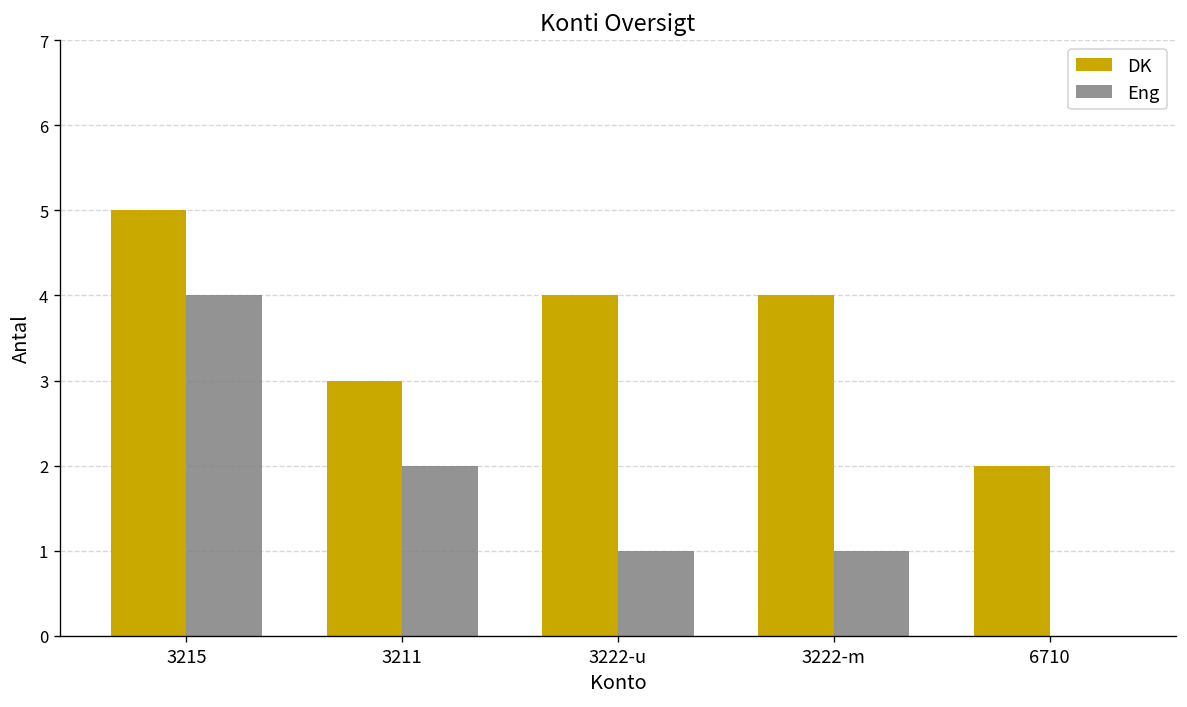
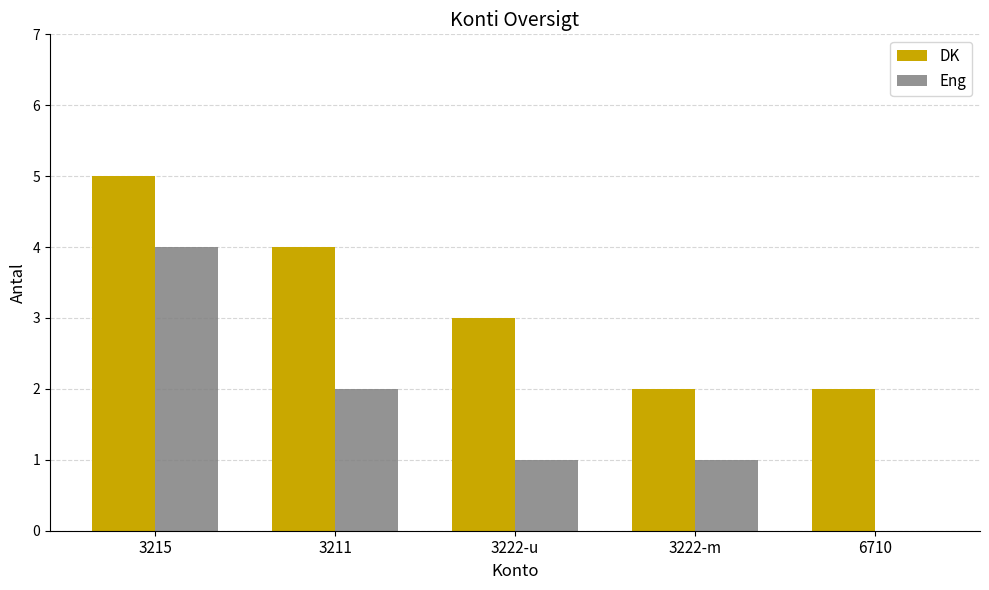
DK, 3211: 3 -> 4
DK, 3222-u: 4 -> 3
DK, 3222-m: 4 -> 2
